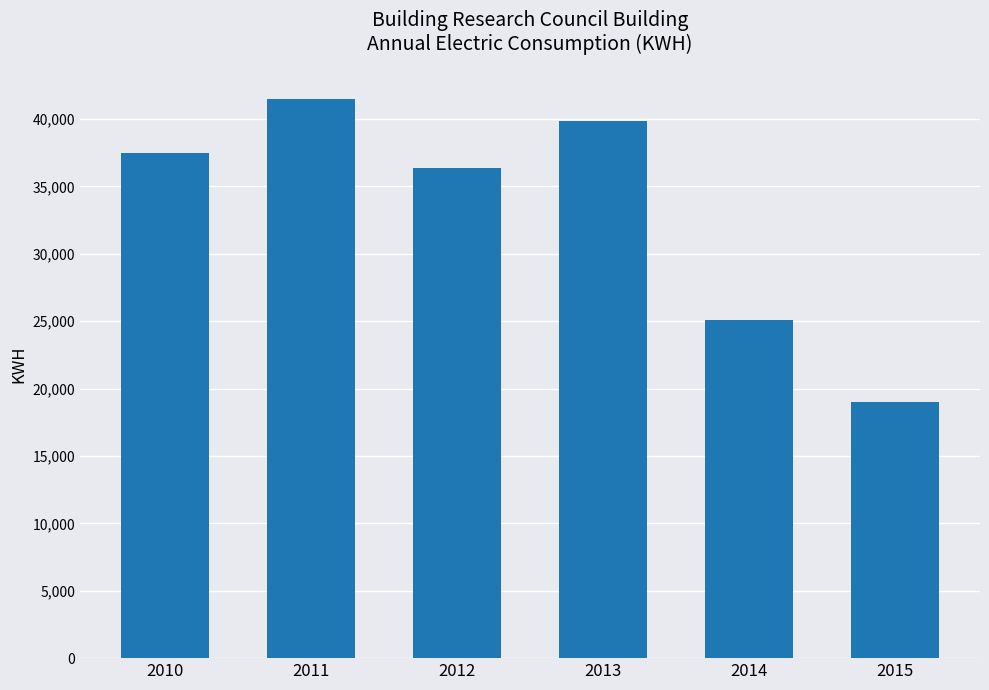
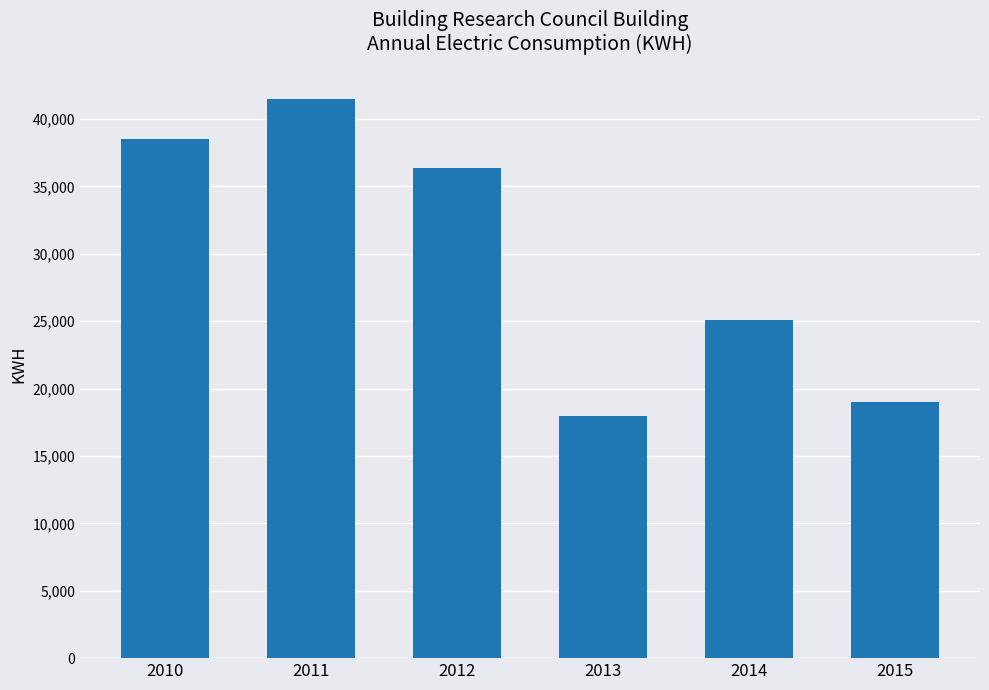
2010: 37,500 -> 38,600
2013: 39,900 -> 18,000
